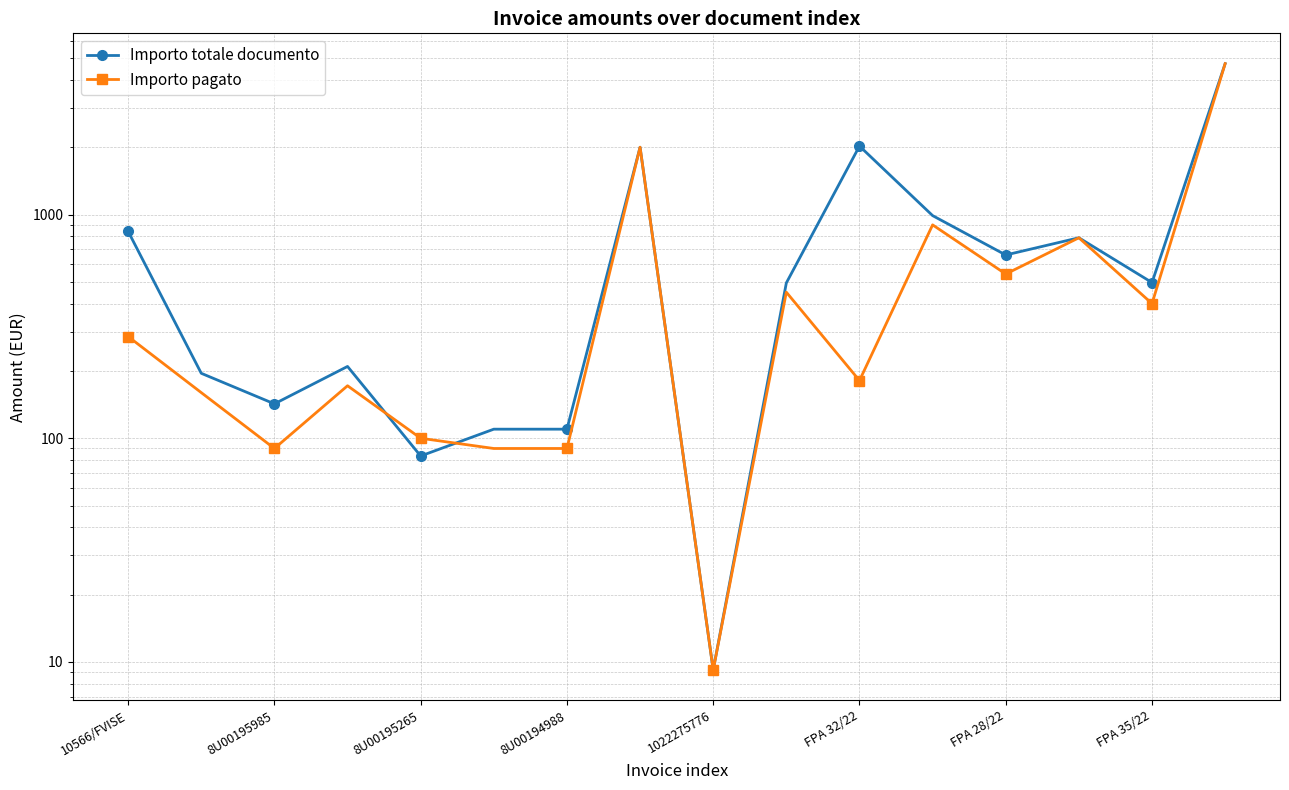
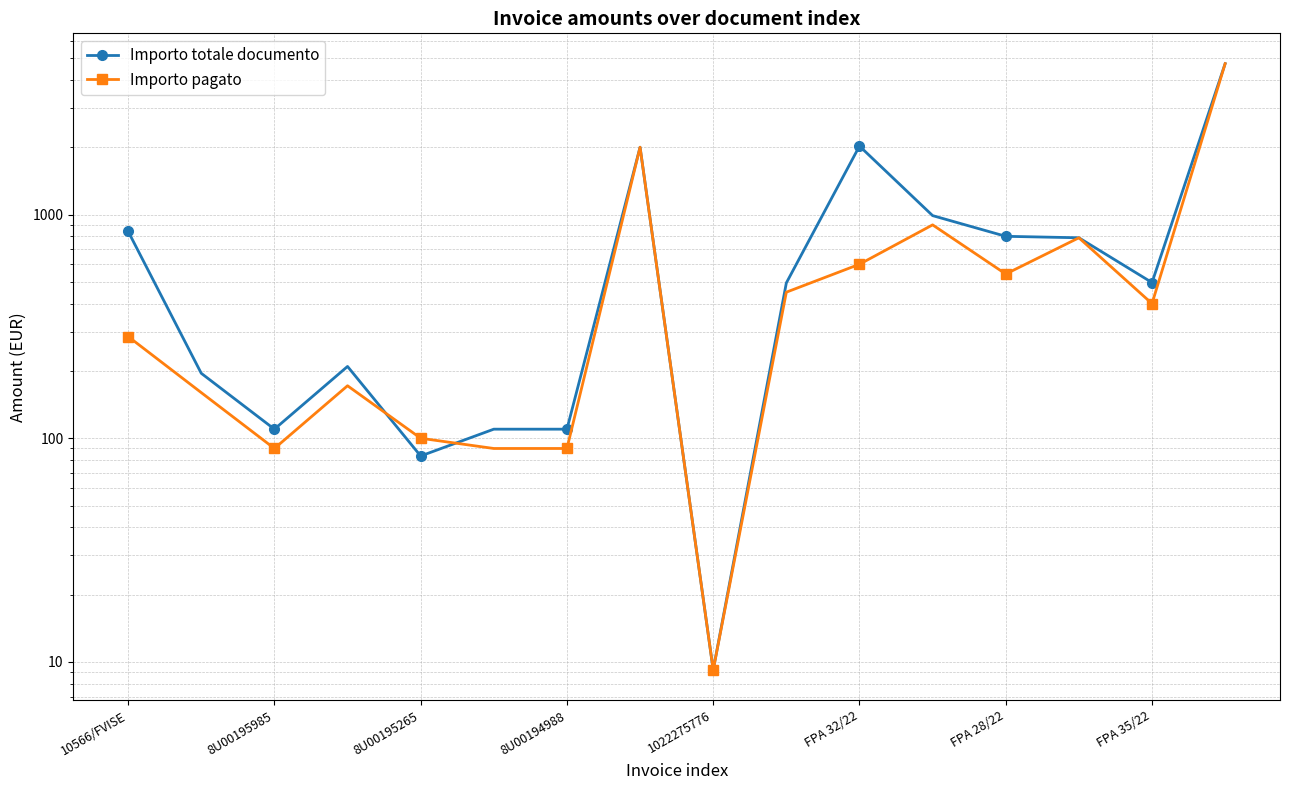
Importo totale documento, 8U00195985: 140 -> 110
Importo pagato, FPA 32/22: 180 -> 600
Importo totale documento, FPA 28/22: 660 -> 800
